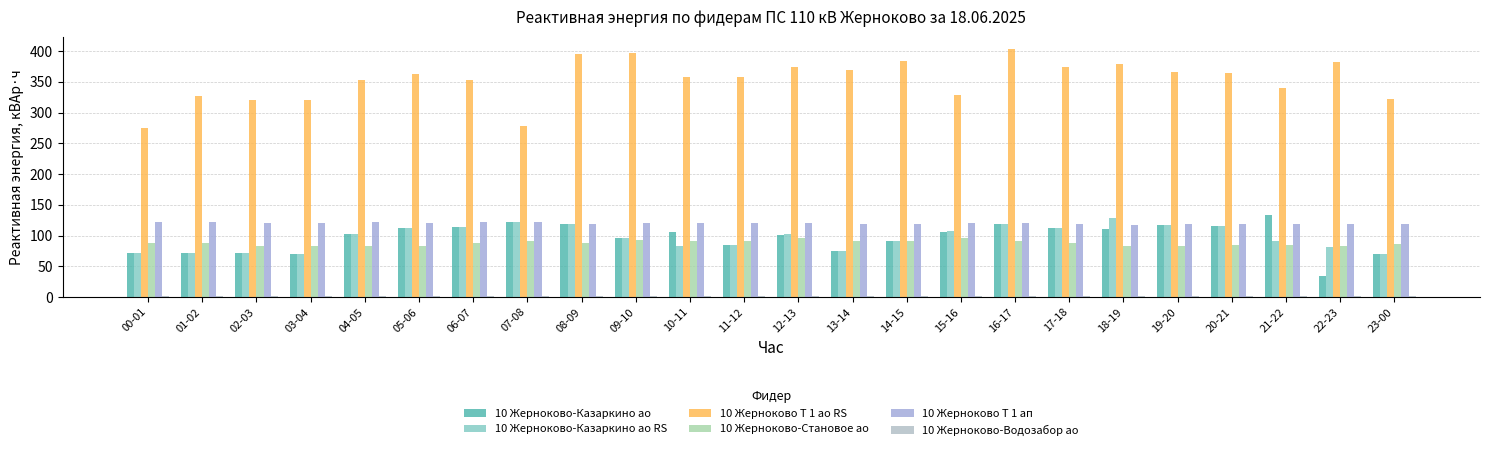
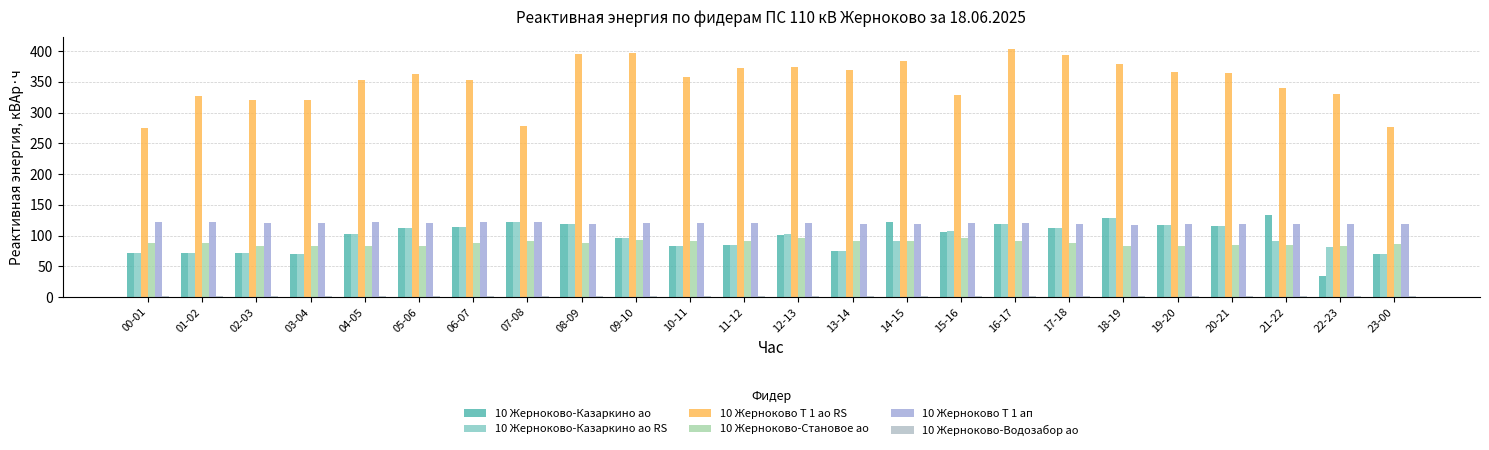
10 Жерноково-Казаркино ао, 10-11: 110 -> 80
10 Жерноково Т 1 ао RS, 11-12: 360 -> 370
10 Жерноково-Казаркино ао, 14-15: 90 -> 120
10 Жерноково Т 1 ао RS, 17-18: 370 -> 390
10 Жерноково-Казаркино ао, 18-19: 110 -> 130
10 Жерноково Т 1 ао RS, 22-23: 380 -> 330
10 Жерноково Т 1 ао RS, 23-00: 320 -> 280
